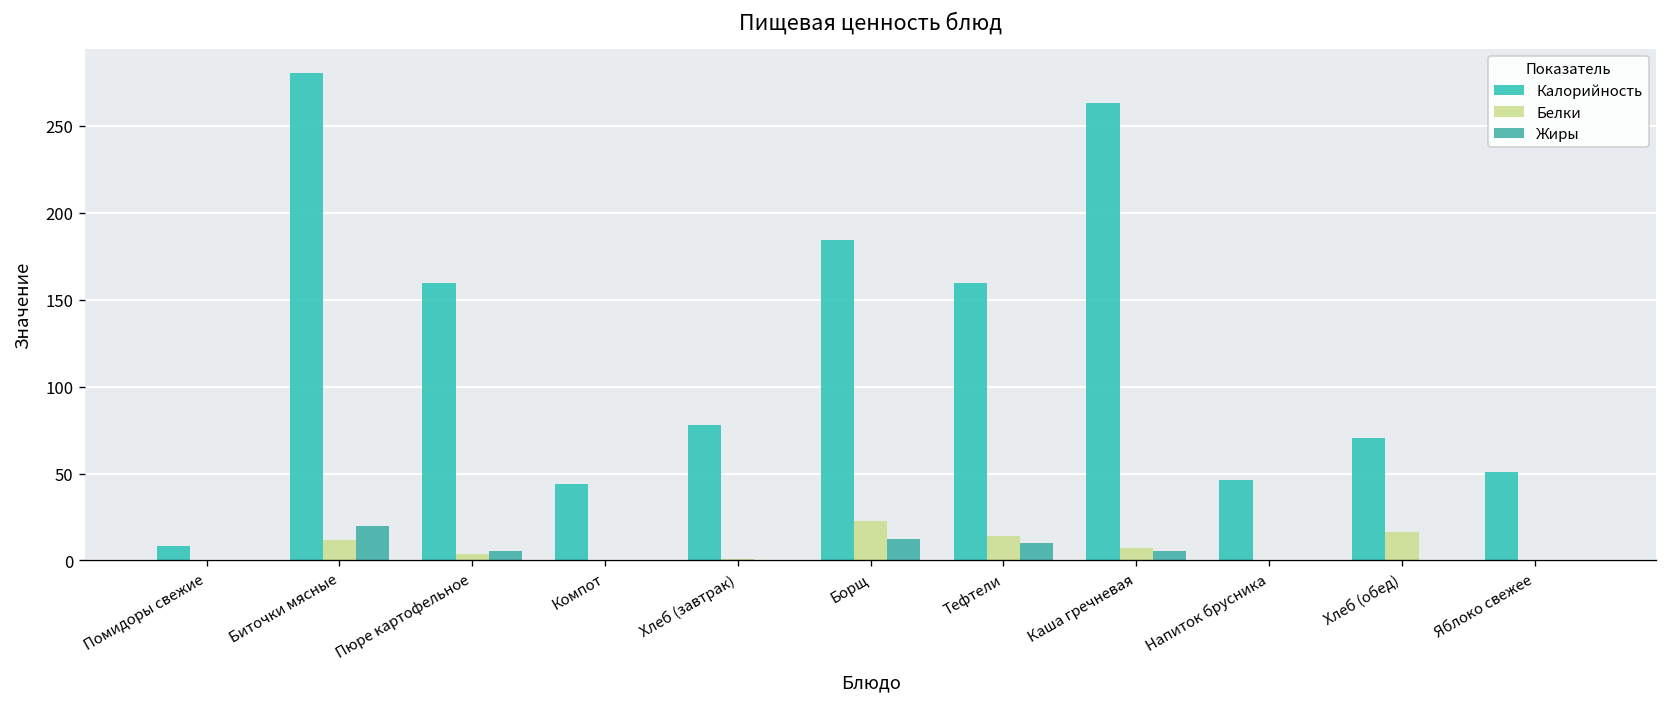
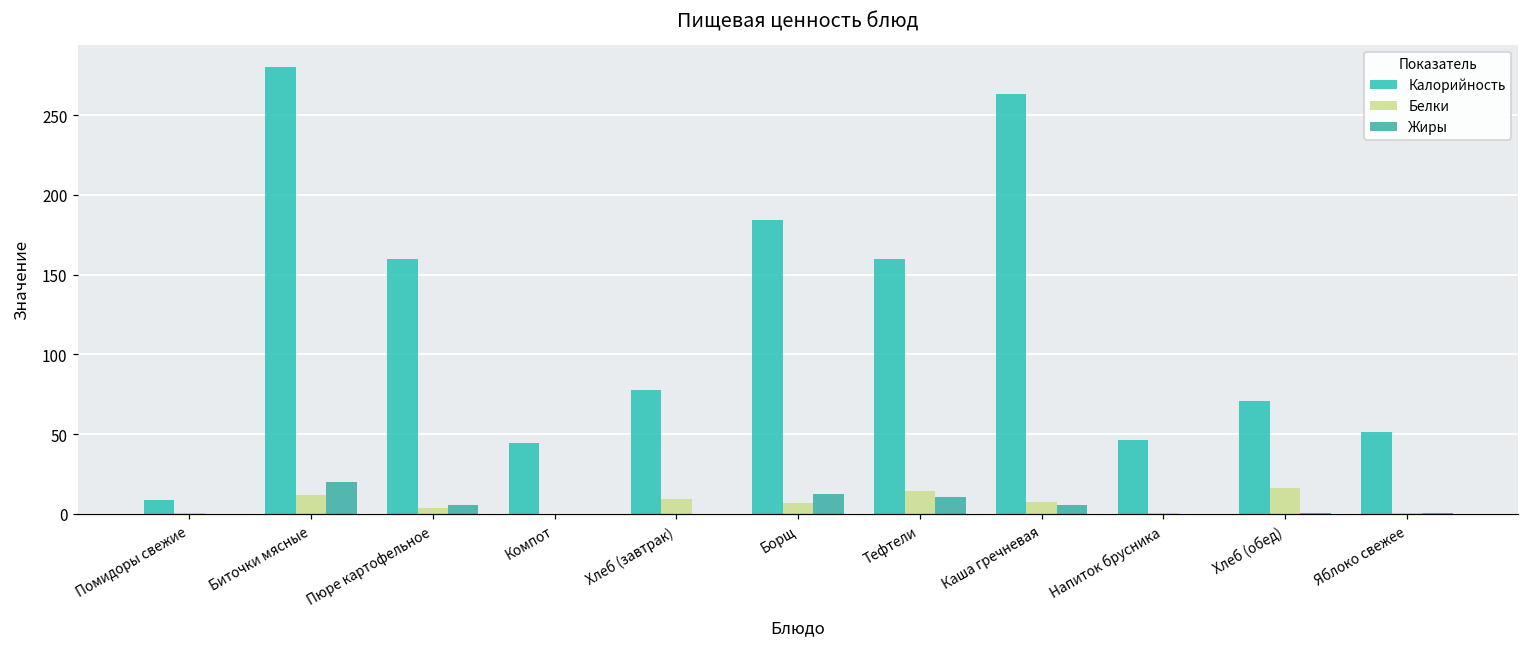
Белки, Хлеб (завтрак): 1 -> 9
Белки, Борщ: 23 -> 7
